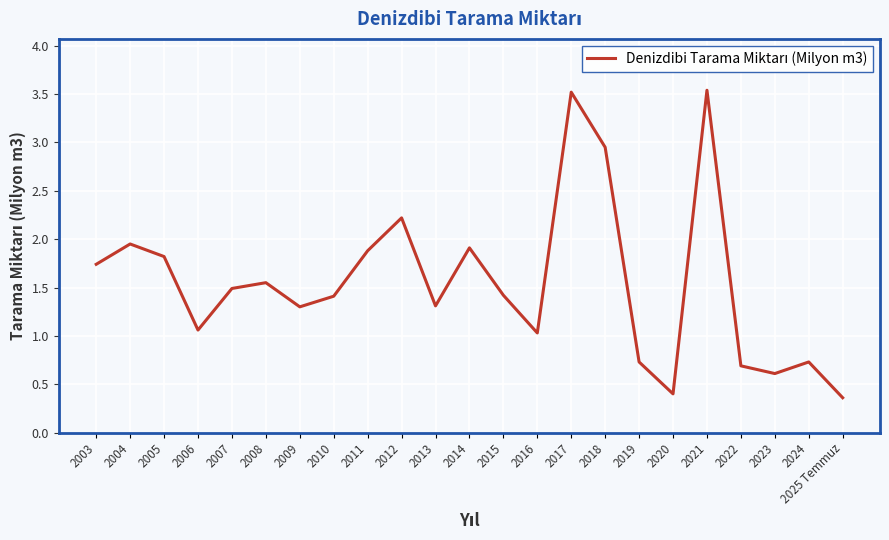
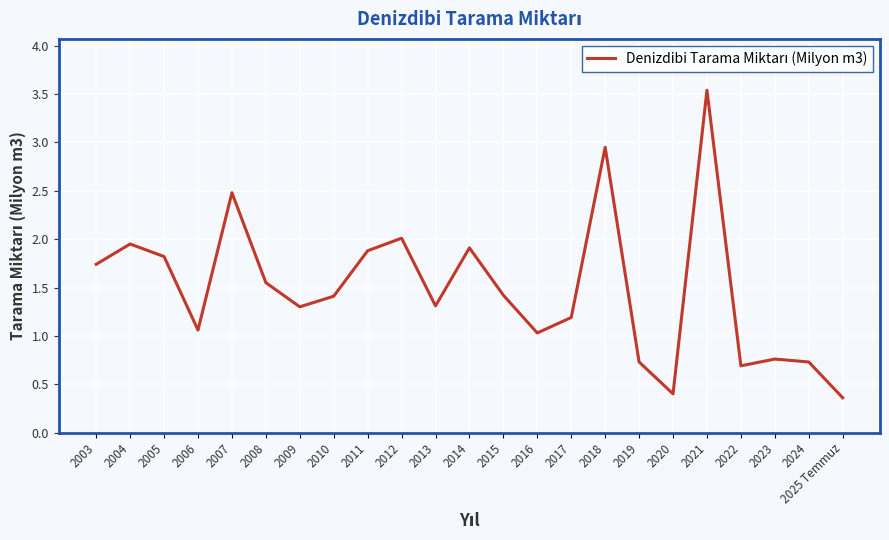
2007: 1.5 -> 2.5
2012: 2.2 -> 2.0
2017: 3.5 -> 1.2
2023: 0.6 -> 0.8
